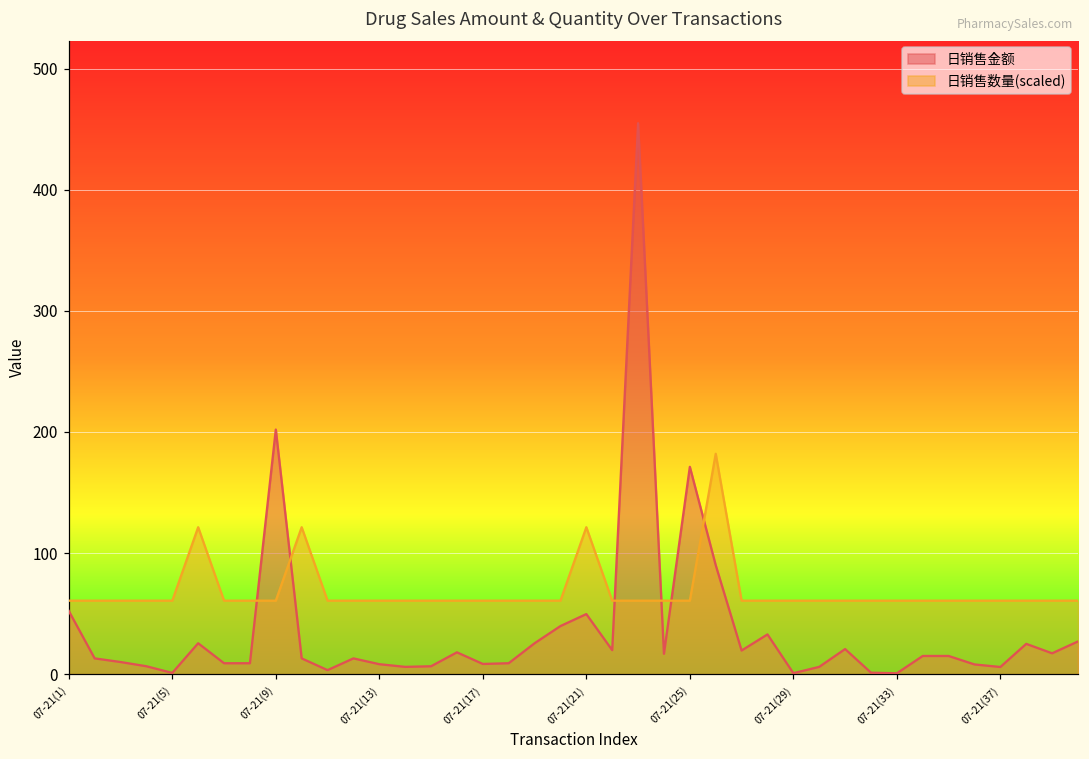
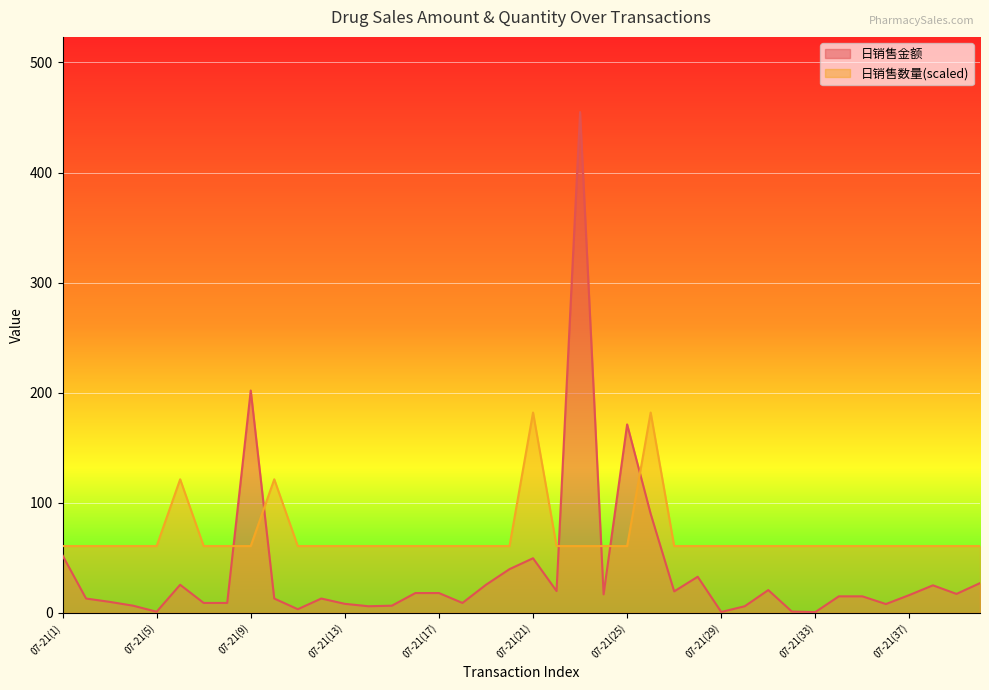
日销售金额, 07-21(17): 8 -> 18
日销售数量(scaled), 07-21(21): 121 -> 182
日销售金额, 07-21(37): 6 -> 16
